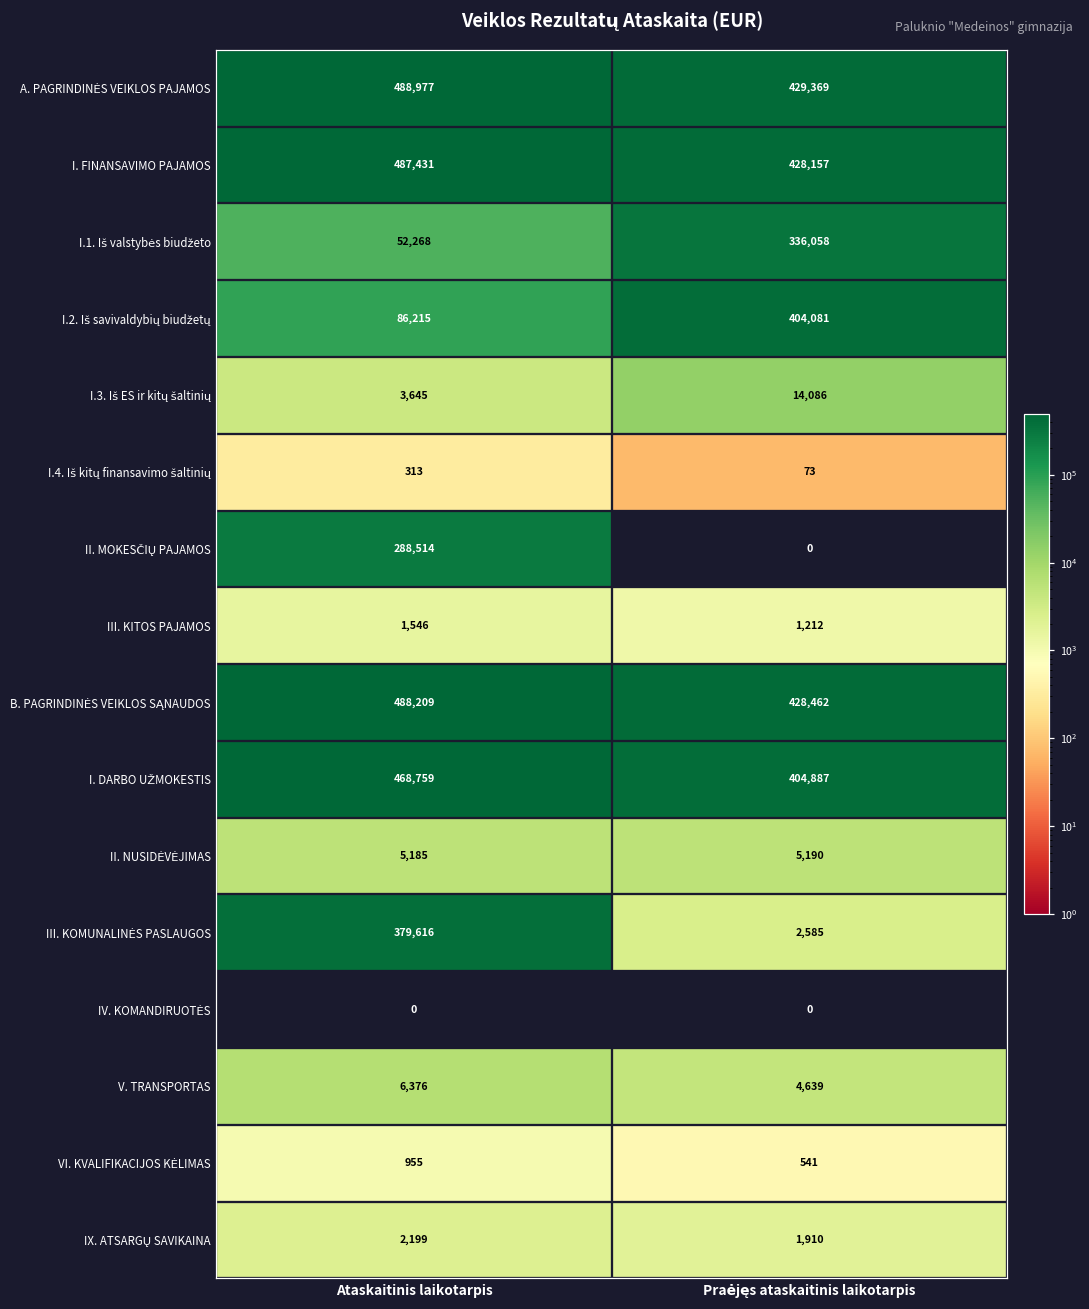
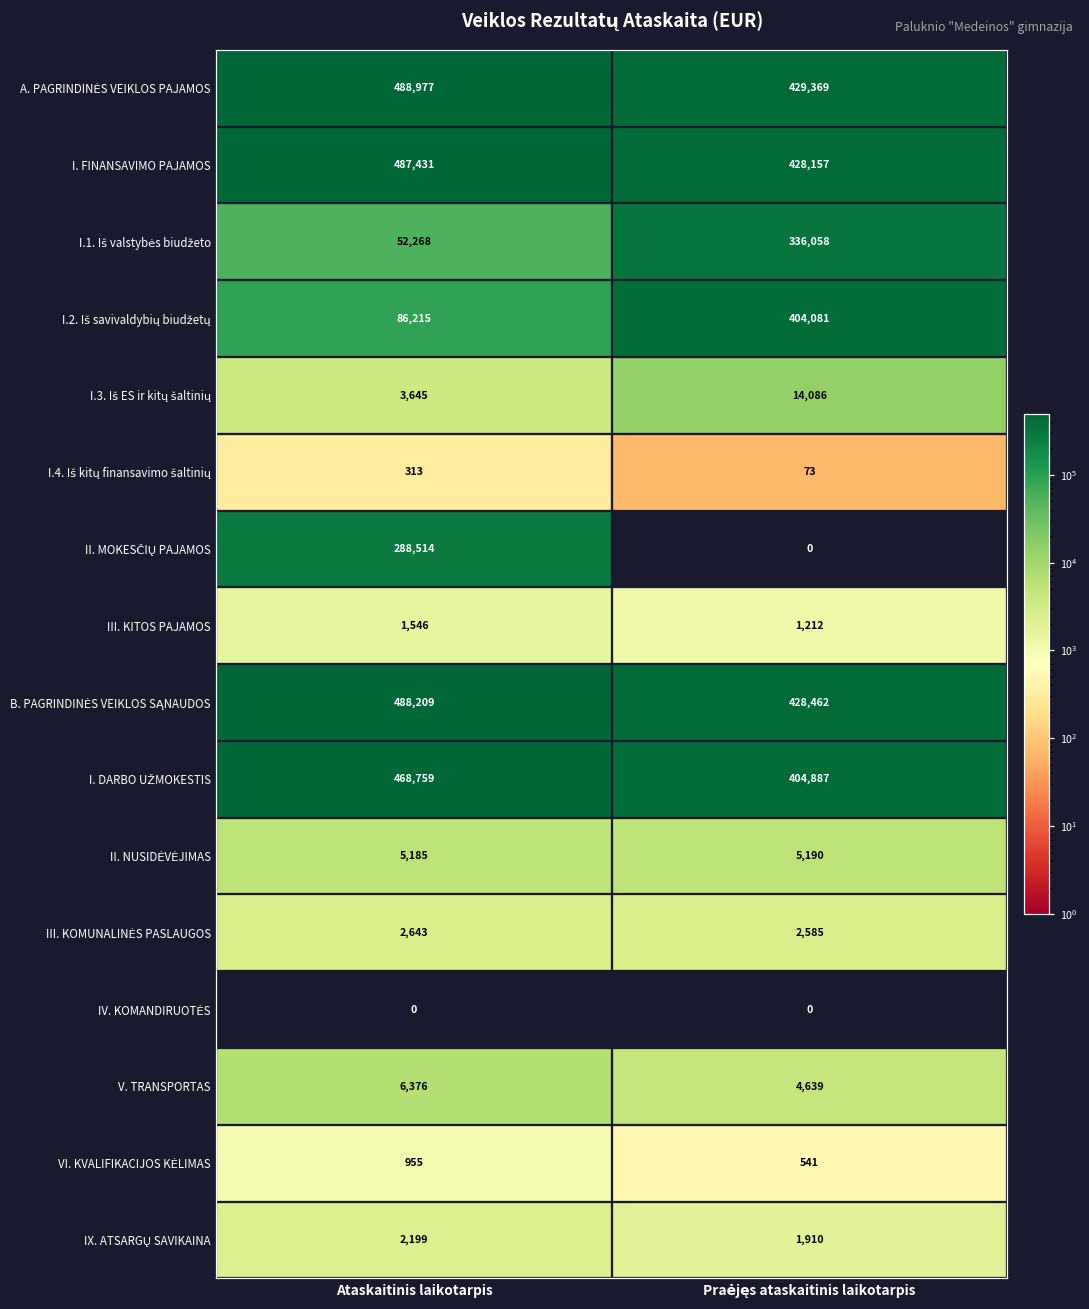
III. KOMUNALINĖS PASLAUGOS, Ataskaitinis laikotarpis: 379,616 -> 2,643
